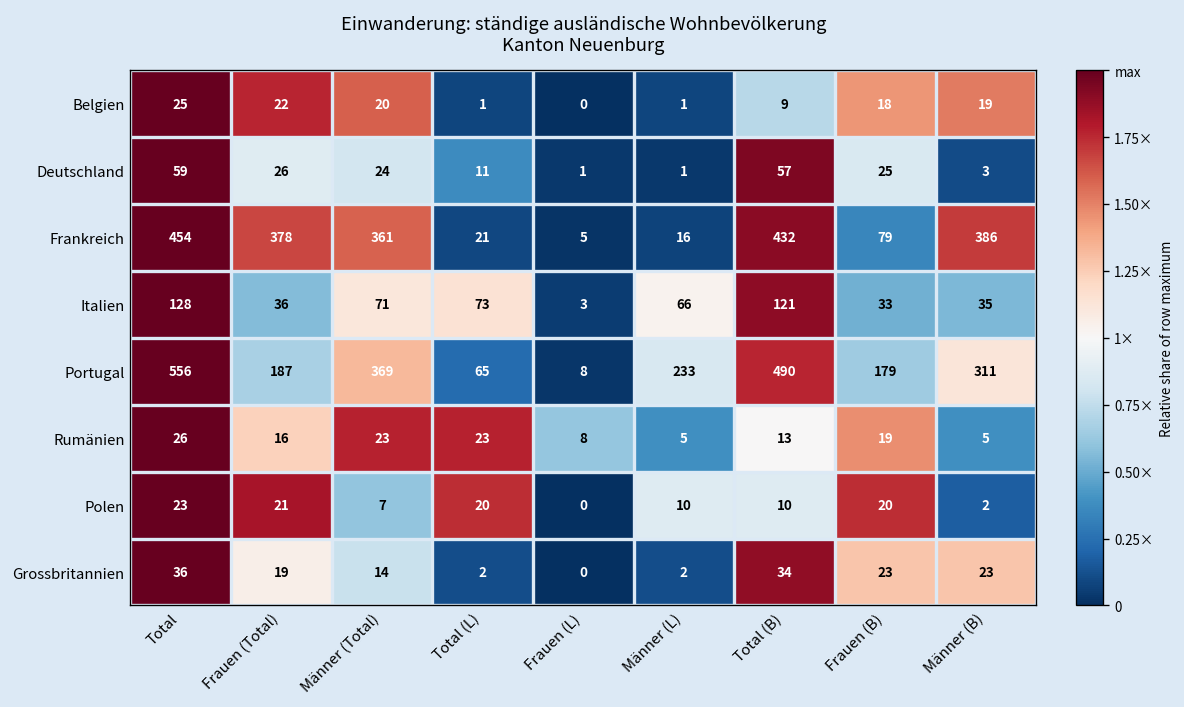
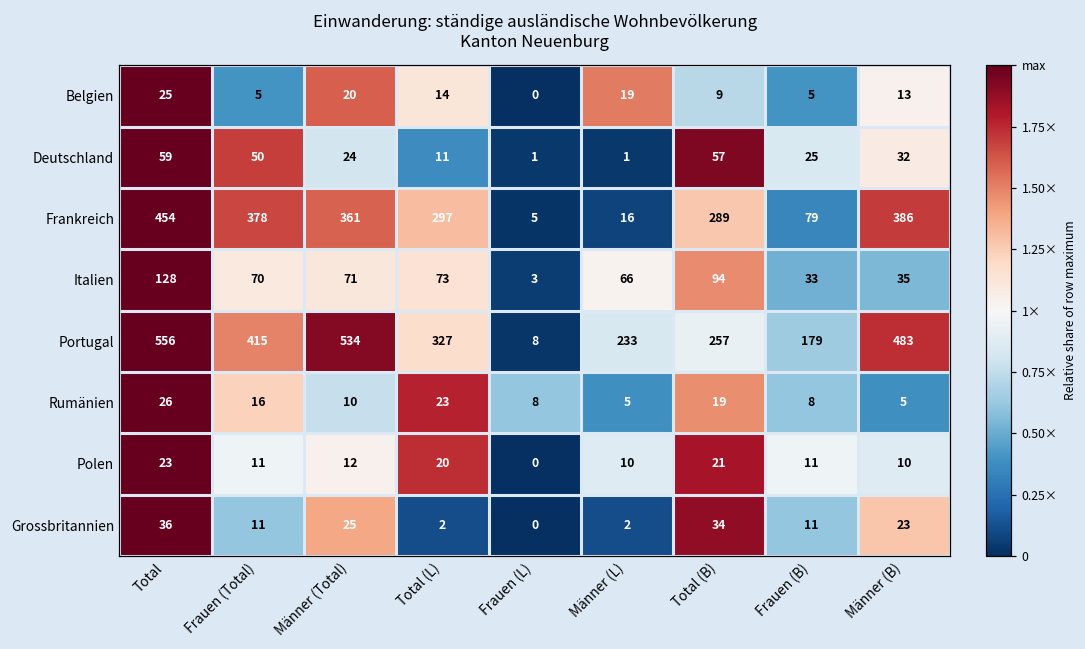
Belgien, Frauen (Total): 22 -> 5
Belgien, Total (L): 1 -> 14
Belgien, Männer (L): 1 -> 19
Belgien, Frauen (B): 18 -> 5
Belgien, Männer (B): 19 -> 13
Deutschland, Frauen (Total): 26 -> 50
Deutschland, Männer (B): 3 -> 32
Frankreich, Total (L): 21 -> 297
Frankreich, Total (B): 432 -> 289
Italien, Frauen (Total): 36 -> 70
Italien, Total (B): 121 -> 94
Portugal, Frauen (Total): 187 -> 415
Portugal, Männer (Total): 369 -> 534
Portugal, Total (L): 65 -> 327
Portugal, Total (B): 490 -> 257
Portugal, Männer (B): 311 -> 483
Rumänien, Männer (Total): 23 -> 10
Rumänien, Total (B): 13 -> 19
Rumänien, Frauen (B): 19 -> 8
Polen, Frauen (Total): 21 -> 11
Polen, Männer (Total): 7 -> 12
Polen, Total (B): 10 -> 21
Polen, Frauen (B): 20 -> 11
Polen, Männer (B): 2 -> 10
Grossbritannien, Frauen (Total): 19 -> 11
Grossbritannien, Männer (Total): 14 -> 25
Grossbritannien, Frauen (B): 23 -> 11
